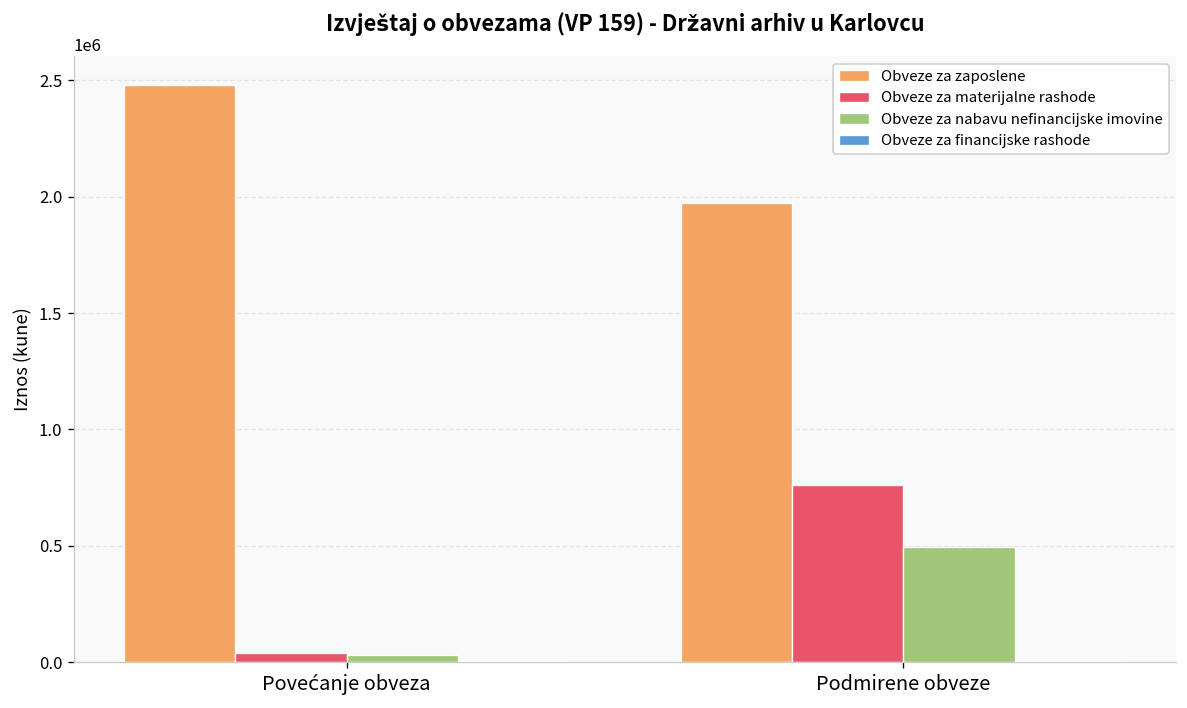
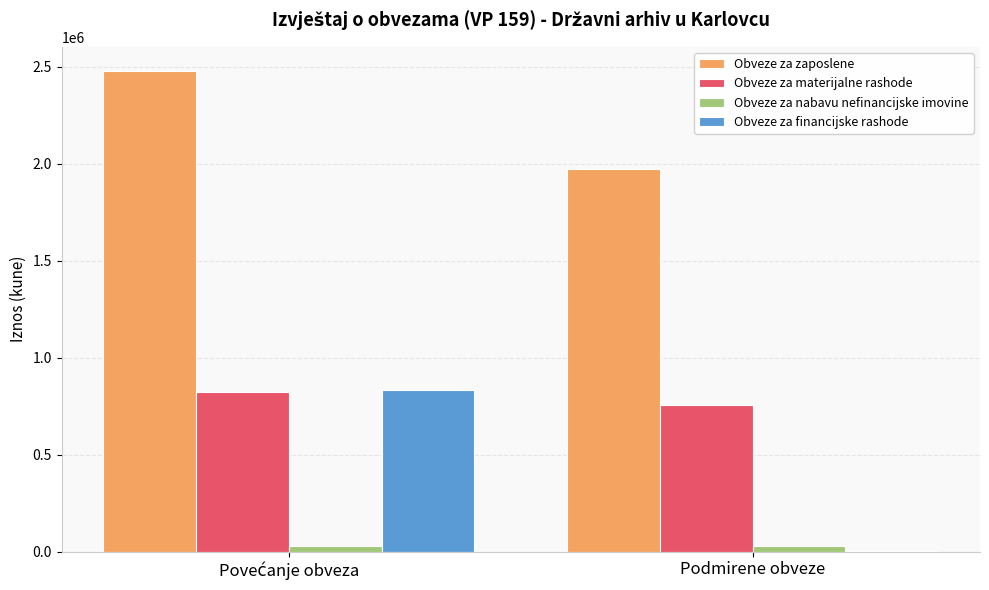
Obveze za materijalne rashode, Povećanje obveza: 40000 -> 830000
Obveze za financijske rashode, Povećanje obveza: 10000 -> 830000
Obveze za nabavu nefinancijske imovine, Podmirene obveze: 490000 -> 30000
